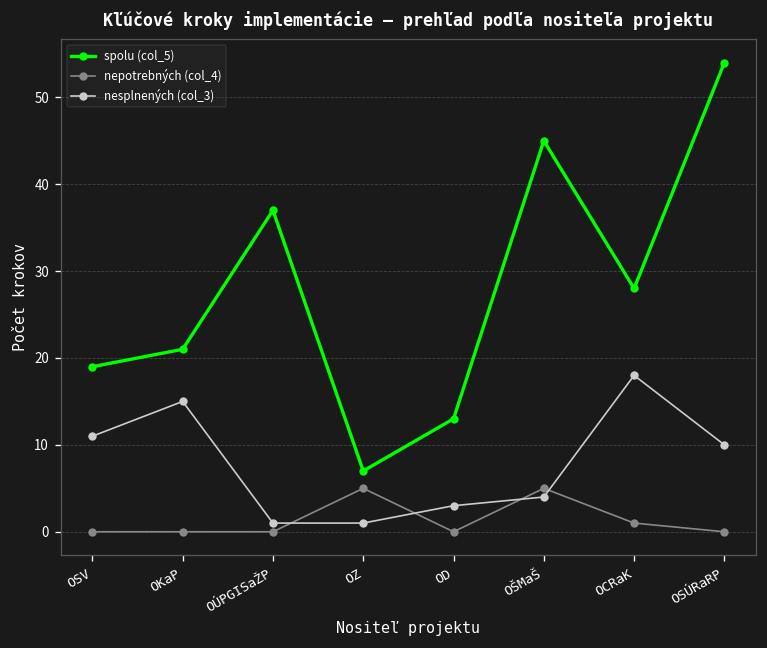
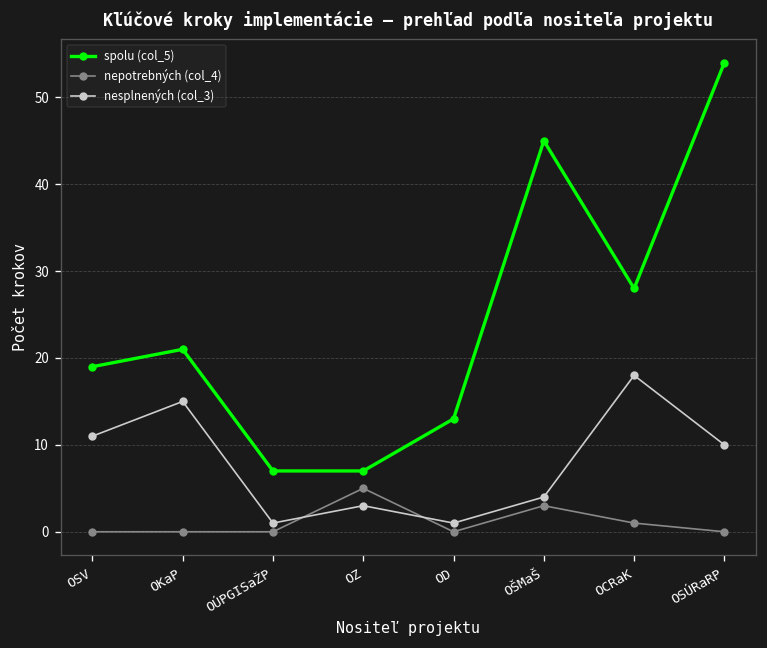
spolu (col_5), OÚPGISaŽP: 37 -> 7
nesplnených (col_3), OZ: 1 -> 3
nesplnených (col_3), OD: 3 -> 1
nepotrebných (col_4), OŠMaŠ: 5 -> 3
